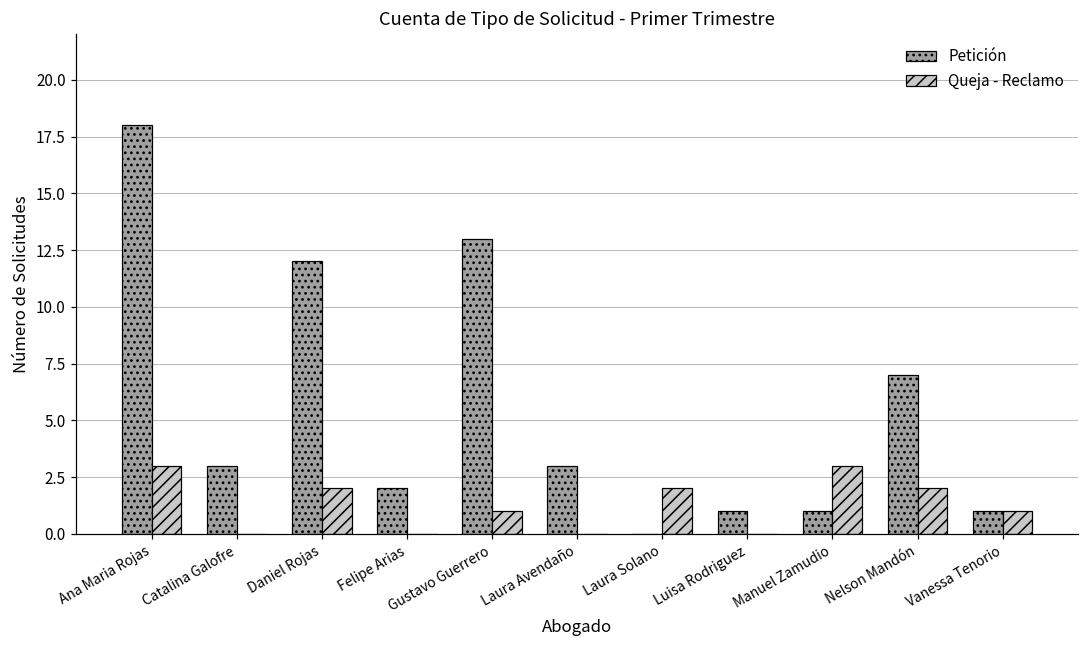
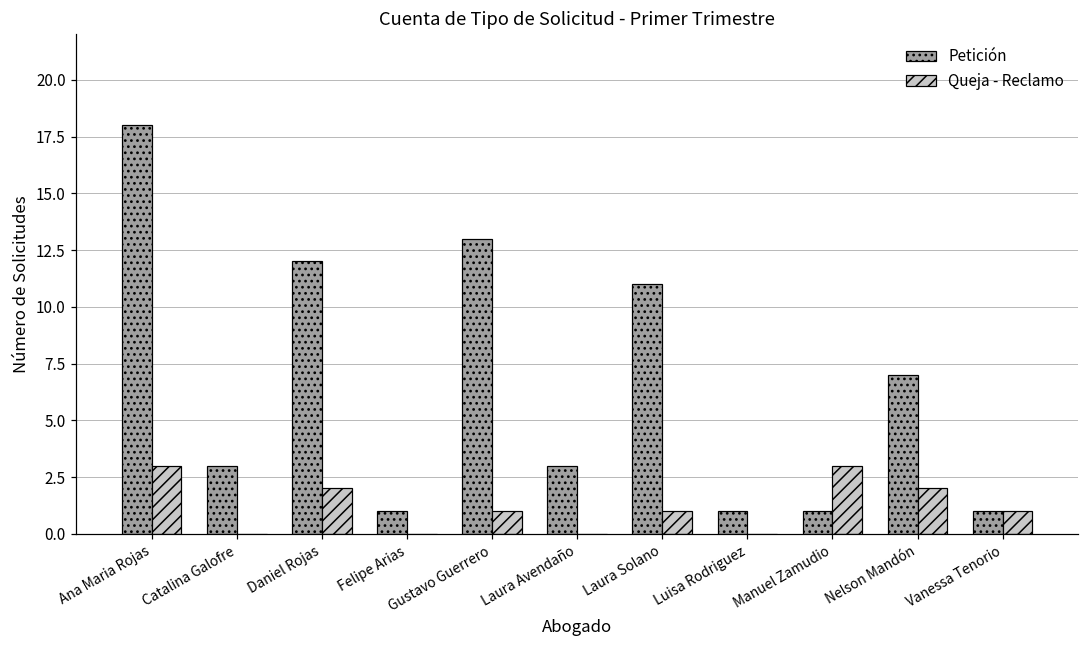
Petición, Felipe Arias: 2 -> 1
Petición, Laura Solano: 0 -> 11
Queja - Reclamo, Laura Solano: 2 -> 1
